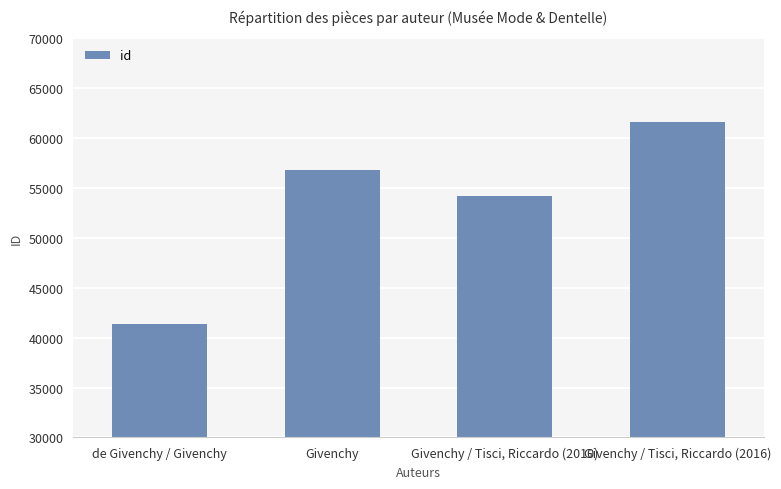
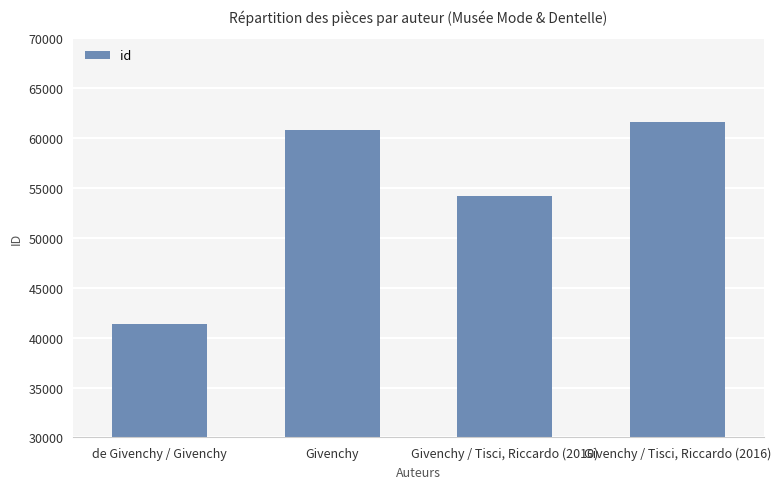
Givenchy: 57000 -> 61000
